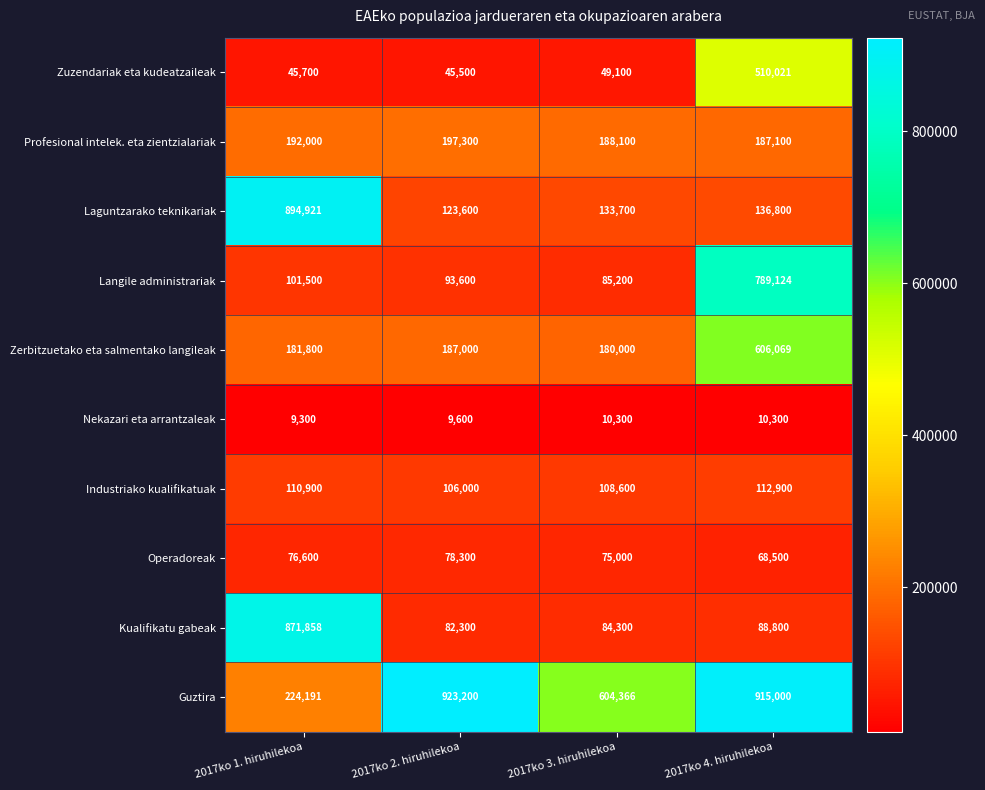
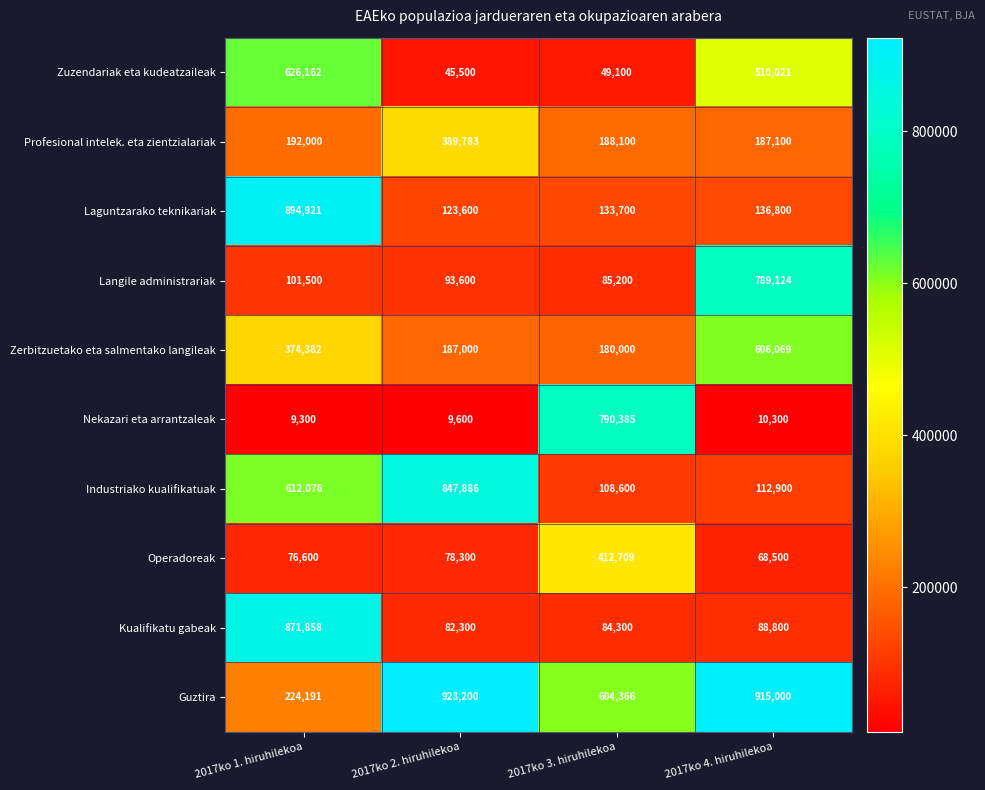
Zuzendariak eta kudeatzaileak, 2017ko 1. hiruhilekoa: 45,700 -> 626,162
Profesional intelek. eta zientzialariak, 2017ko 2. hiruhilekoa: 197,300 -> 389,783
Zerbitzuetako eta salmentako langileak, 2017ko 1. hiruhilekoa: 181,800 -> 374,382
Nekazari eta arrantzaleak, 2017ko 3. hiruhilekoa: 10,300 -> 790,385
Industriako kualifikatuak, 2017ko 1. hiruhilekoa: 110,900 -> 612,076
Industriako kualifikatuak, 2017ko 2. hiruhilekoa: 106,000 -> 847,886
Operadoreak, 2017ko 3. hiruhilekoa: 75,000 -> 412,709
